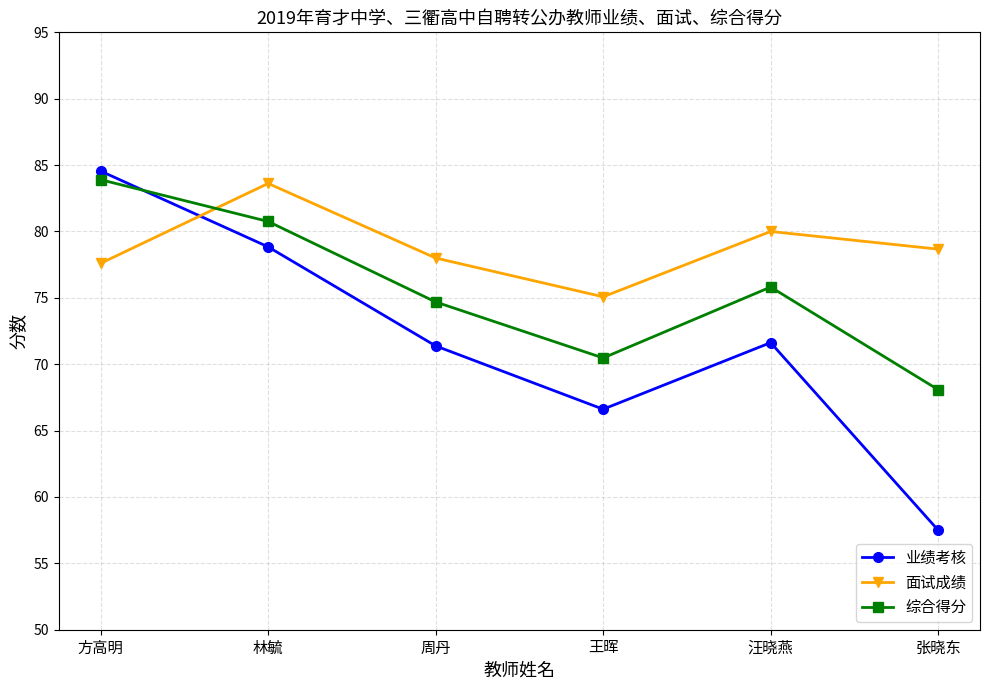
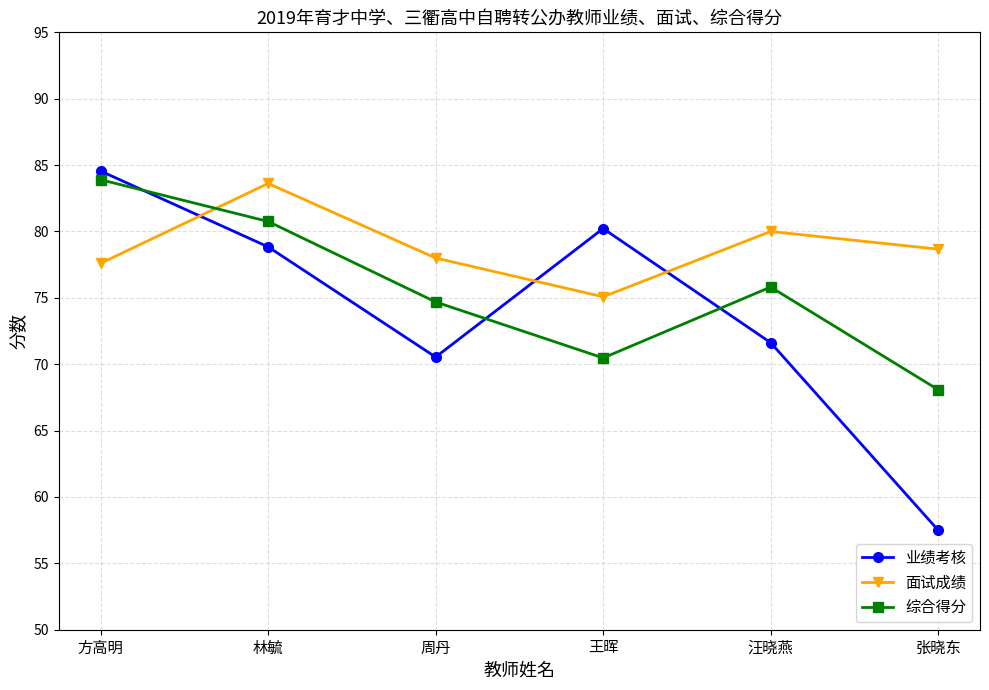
业绩考核, 周丹: 71.4 -> 70.5
业绩考核, 王晖: 66.6 -> 80.2
